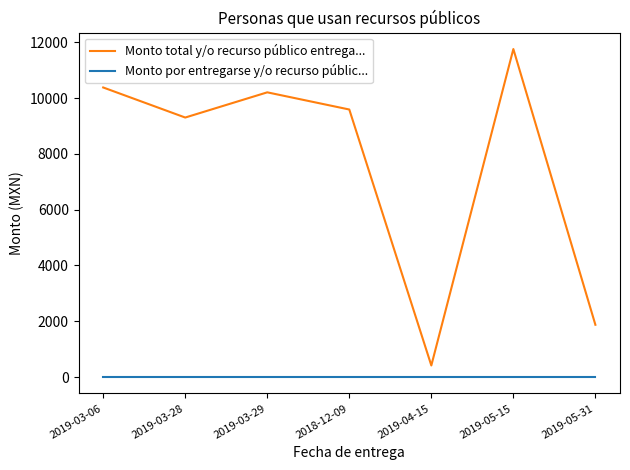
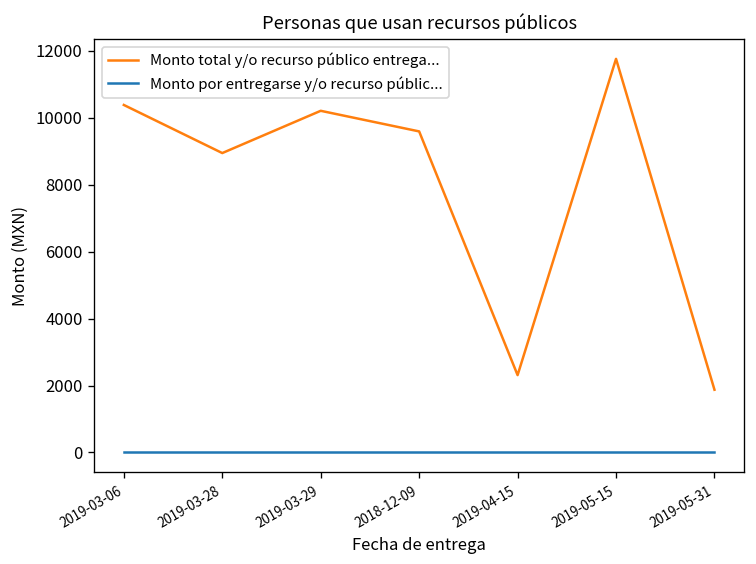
Monto total y/o recurso público entrega..., 2019-03-28: 9300 -> 8900
Monto total y/o recurso público entrega..., 2019-04-15: 400 -> 2300
